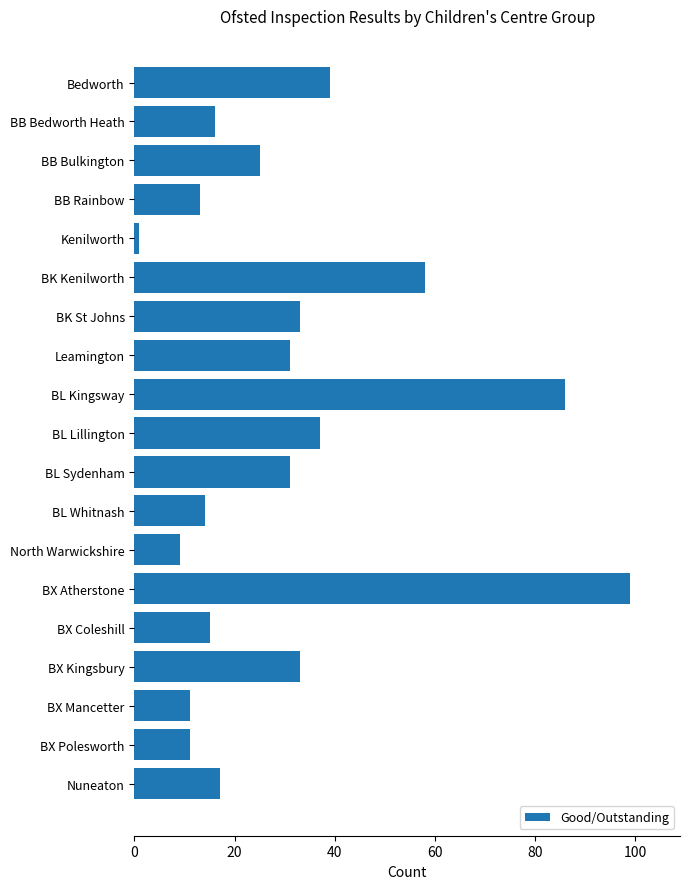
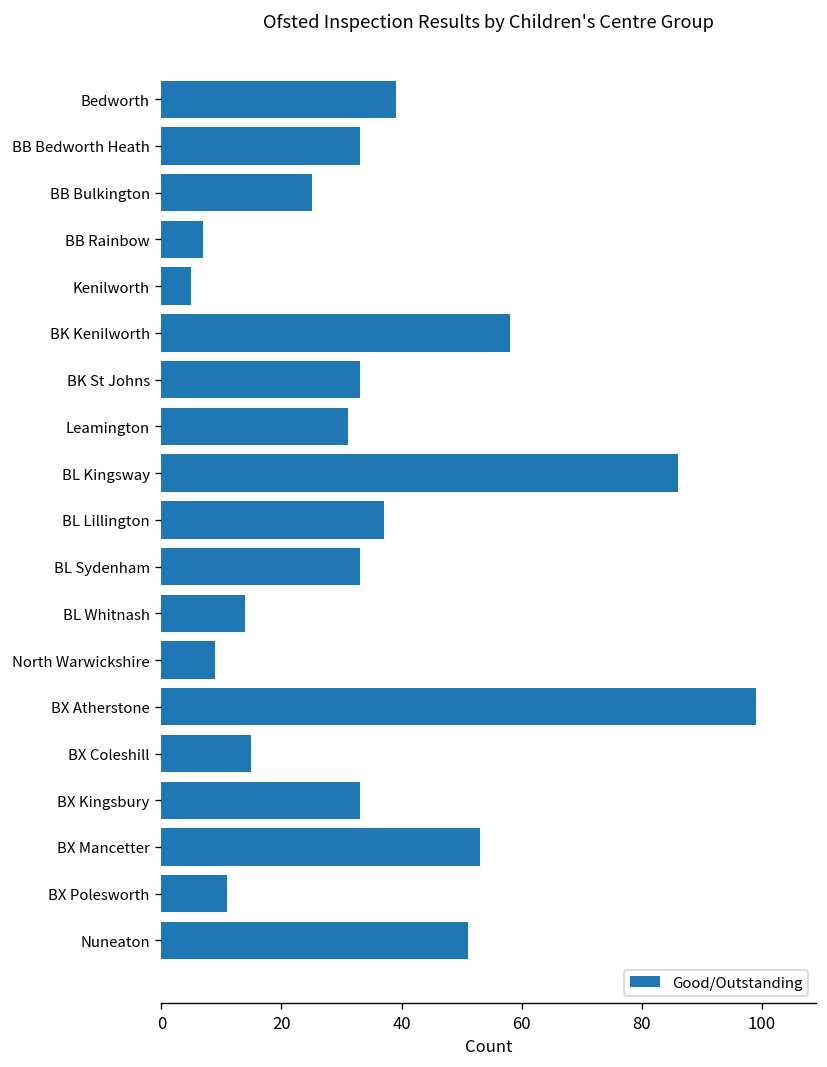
BB Bedworth Heath: 16 -> 33
BB Rainbow: 13 -> 7
Kenilworth: 1 -> 5
BL Sydenham: 31 -> 33
BX Mancetter: 11 -> 53
Nuneaton: 17 -> 51
